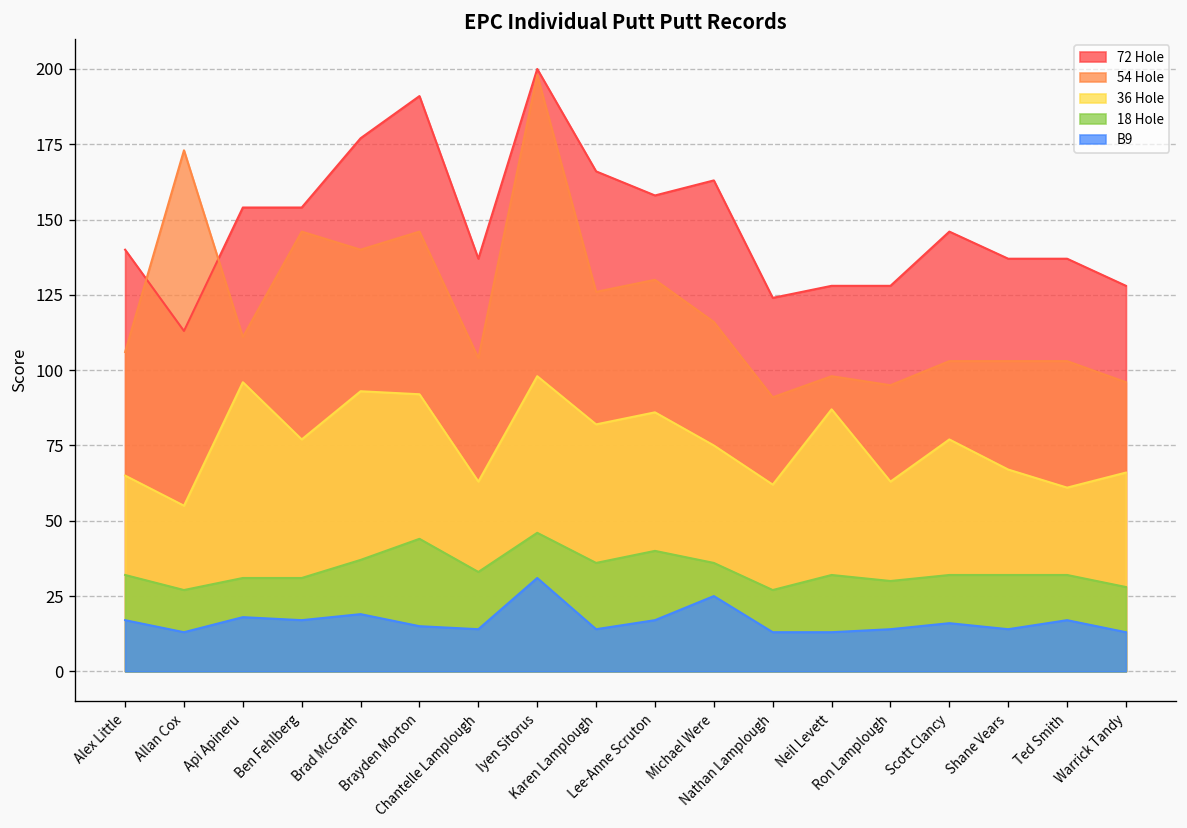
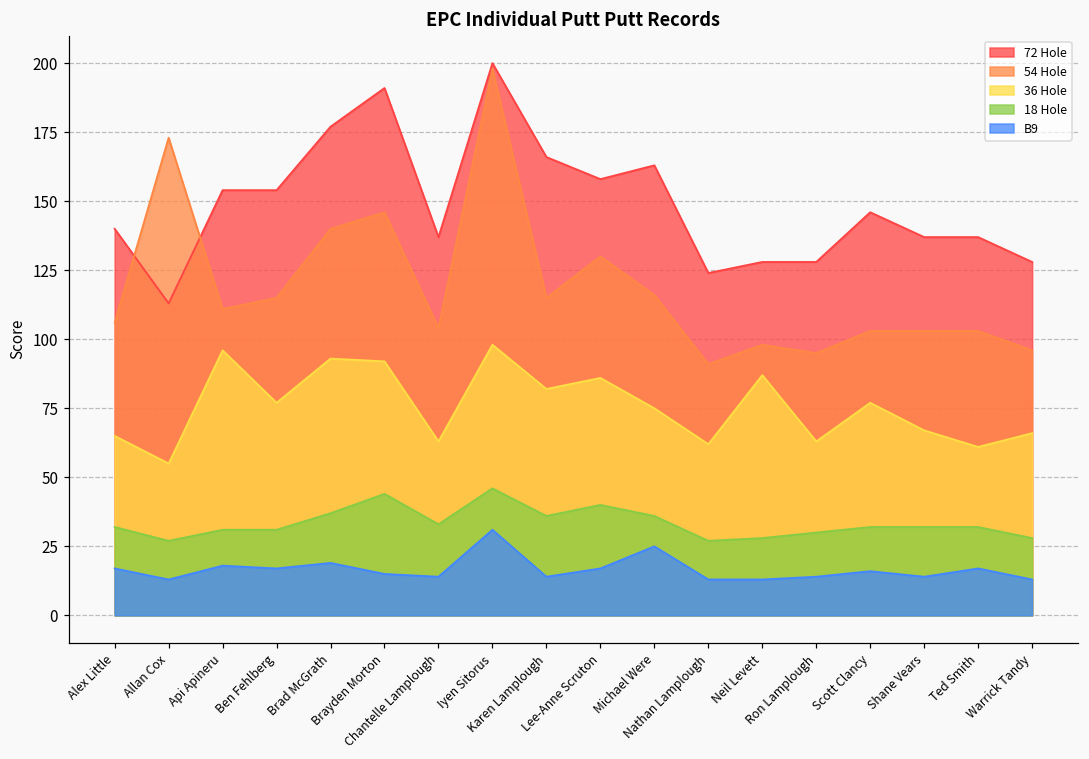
54 Hole, Ben Fehlberg: 146 -> 115
54 Hole, Karen Lamplough: 126 -> 115
18 Hole, Neil Levett: 32 -> 28
